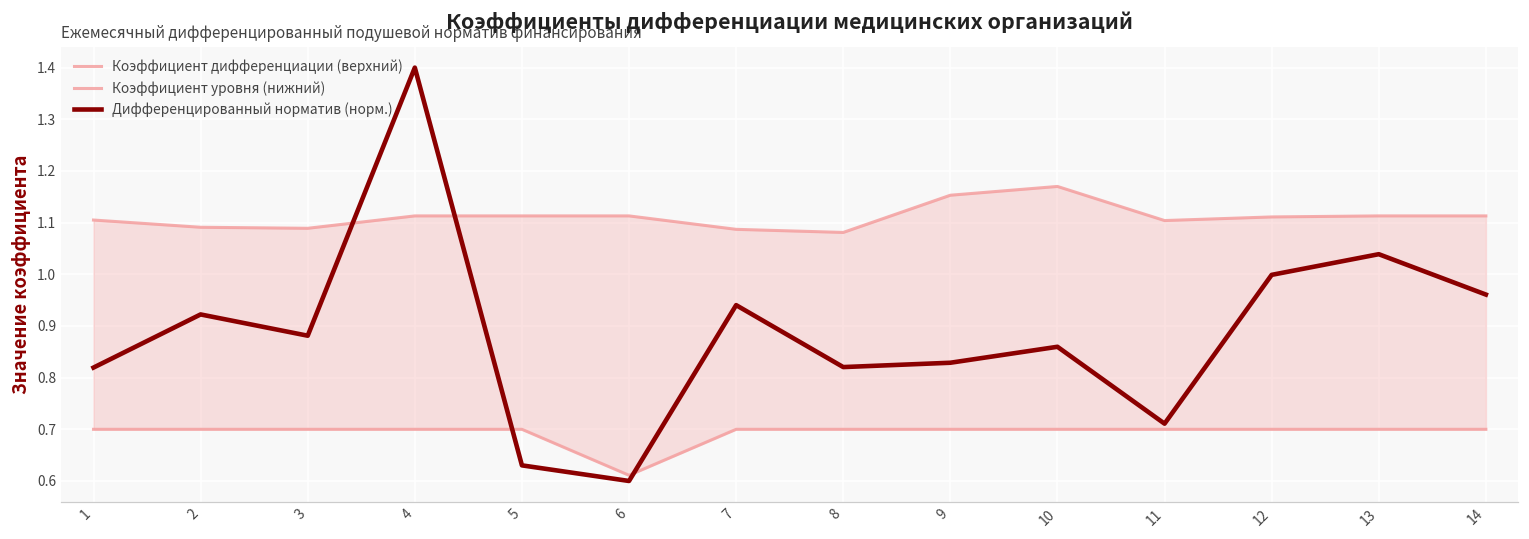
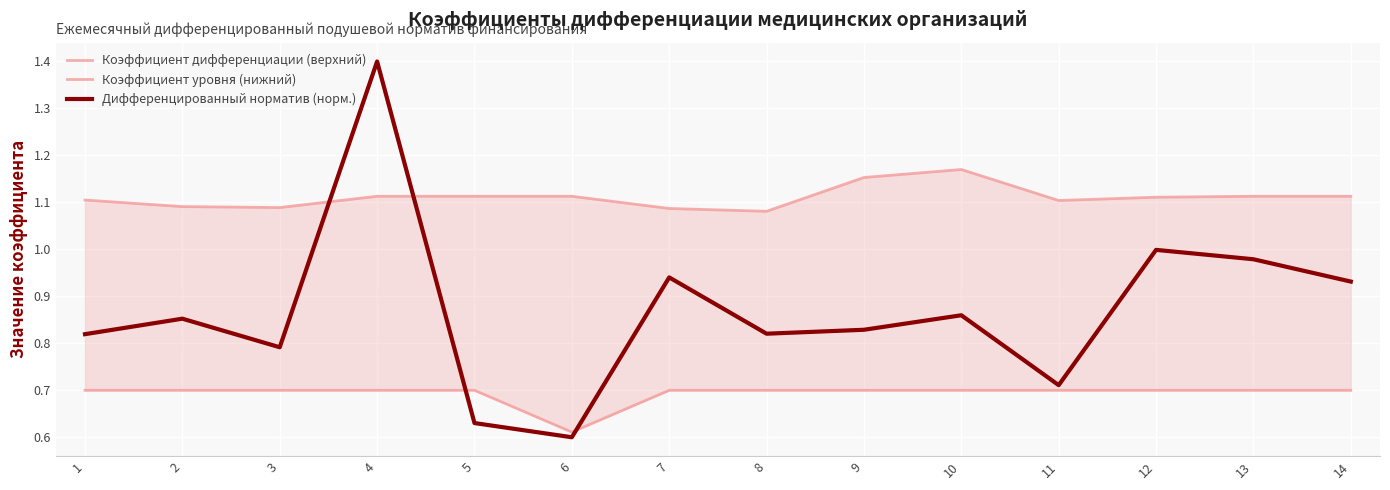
Дифференцированный норматив (норм.), 2: 0.92 -> 0.85
Дифференцированный норматив (норм.), 3: 0.88 -> 0.79
Дифференцированный норматив (норм.), 13: 1.04 -> 0.98
Дифференцированный норматив (норм.), 14: 0.96 -> 0.93
